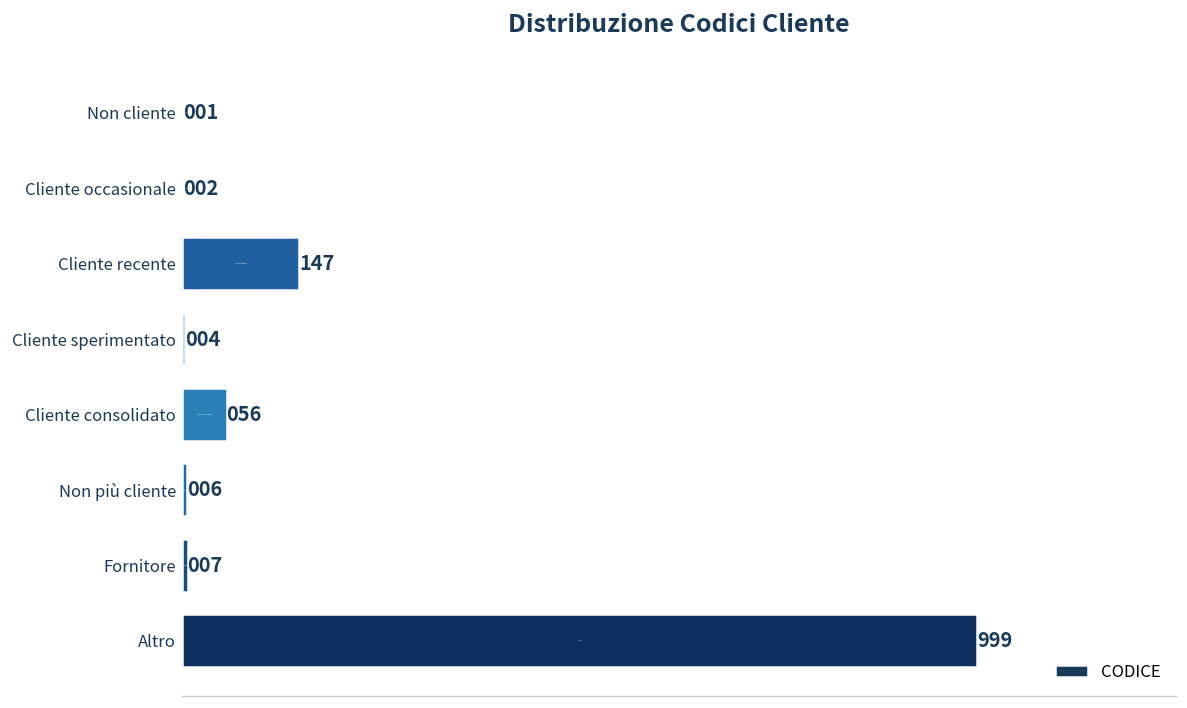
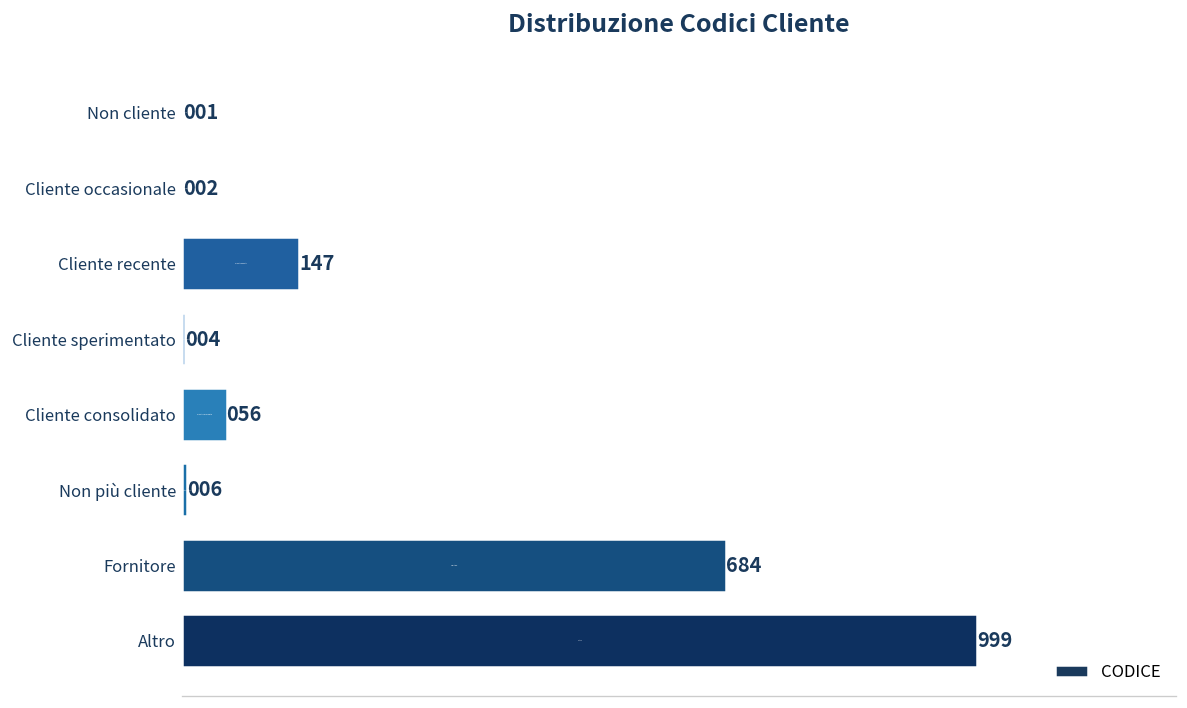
Fornitore: 007 -> 684
